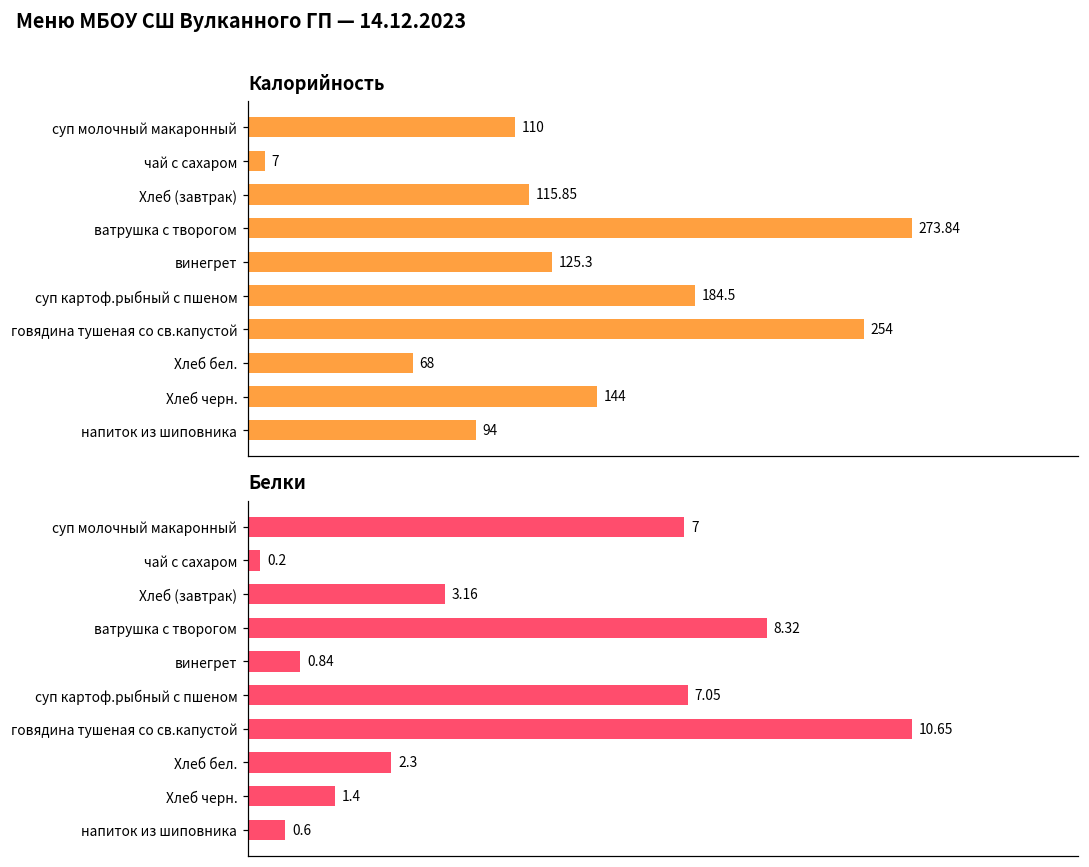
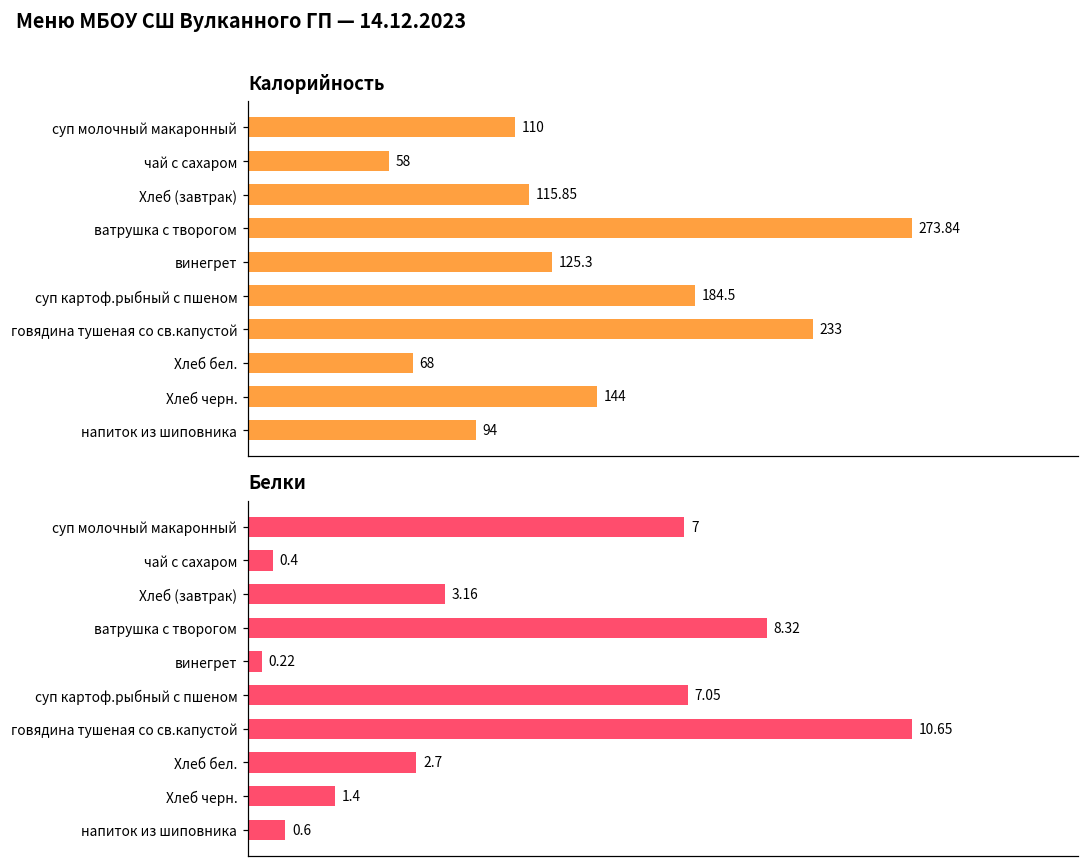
Калорийность, чай с сахаром: 7 -> 58
Калорийность, говядина тушеная со св.капустой: 254 -> 233
Белки, чай с сахаром: 0.2 -> 0.4
Белки, винегрет: 0.84 -> 0.22
Белки, Хлеб бел.: 2.3 -> 2.7
